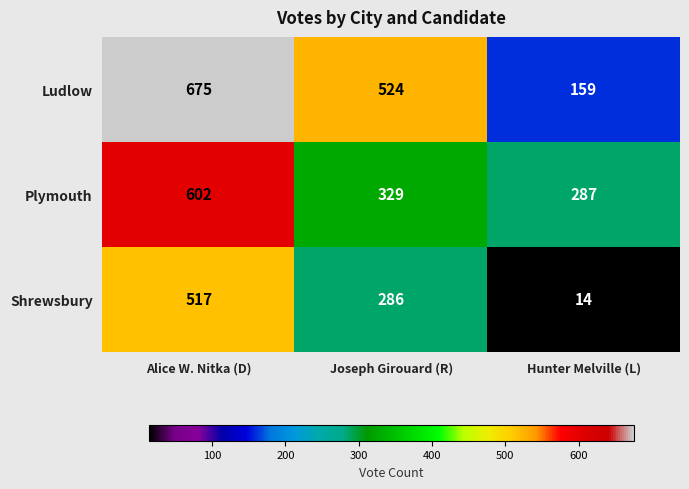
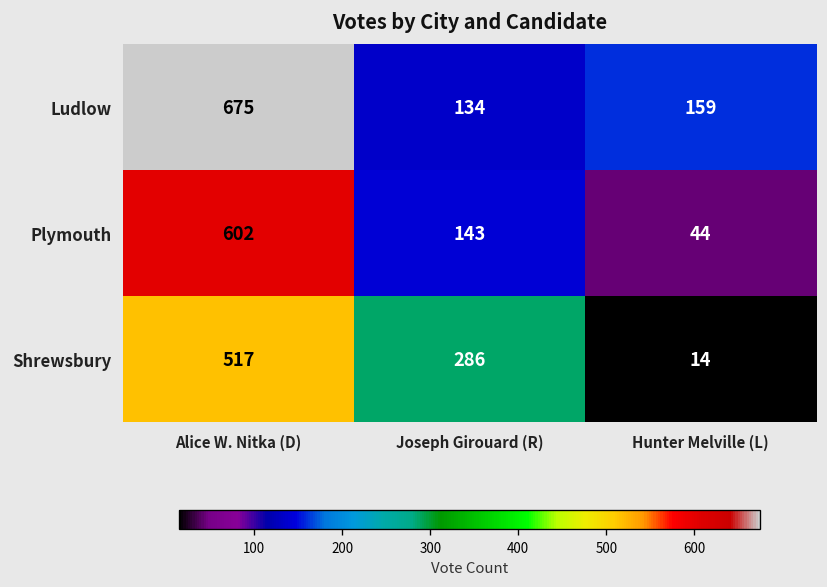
Ludlow, Joseph Girouard (R): 524 -> 134
Plymouth, Joseph Girouard (R): 329 -> 143
Plymouth, Hunter Melville (L): 287 -> 44
